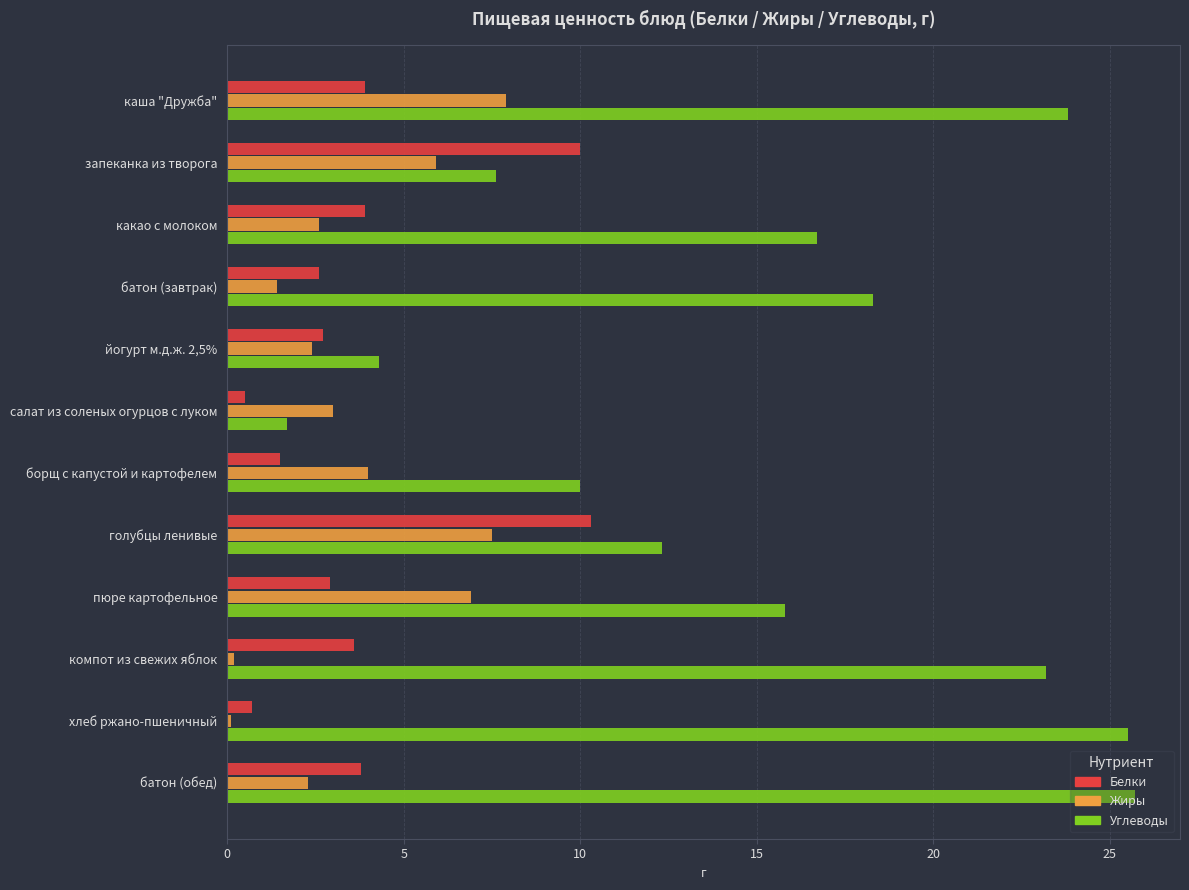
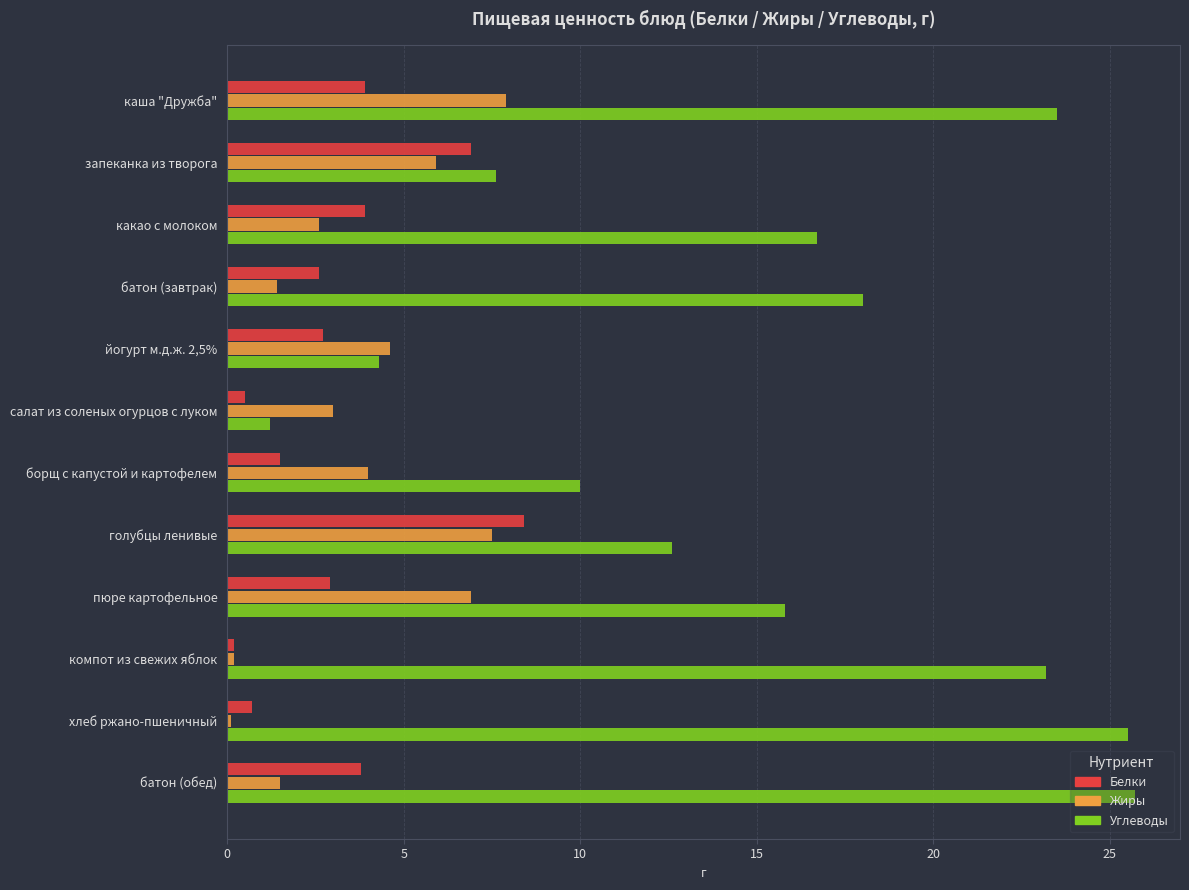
Углеводы, каша "Дружба": 23.8 -> 23.5
Белки, запеканка из творога: 10.0 -> 6.9
Углеводы, батон (завтрак): 18.3 -> 18.0
Жиры, йогурт м.д.ж. 2,5%: 2.4 -> 4.6
Углеводы, салат из соленых огурцов с луком: 1.7 -> 1.2
Белки, голубцы ленивые: 10.3 -> 8.4
Углеводы, голубцы ленивые: 12.3 -> 12.6
Белки, компот из свежих яблок: 3.6 -> 0.2
Жиры, батон (обед): 2.3 -> 1.5
